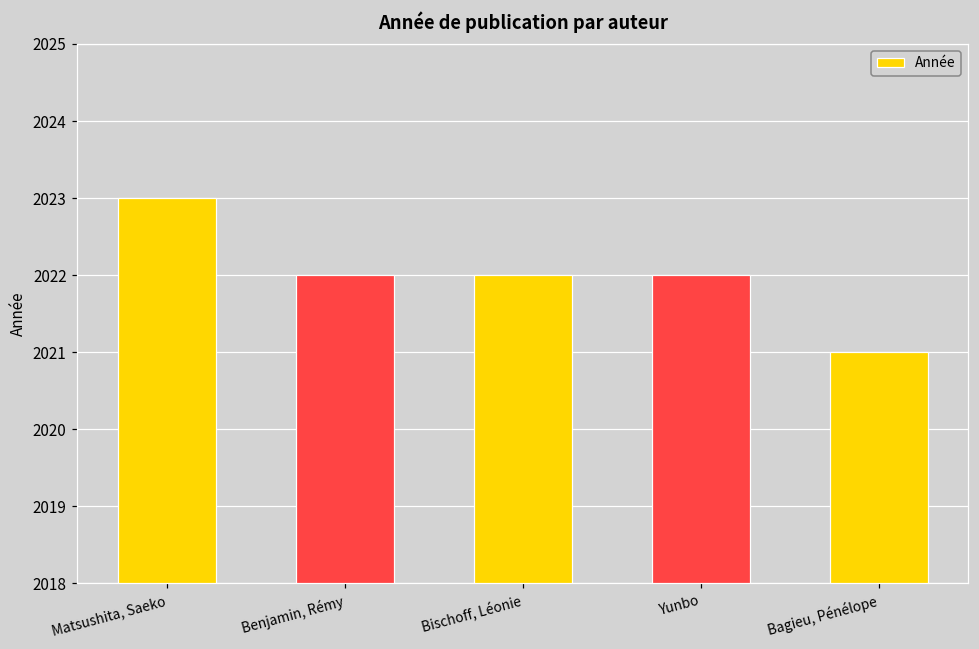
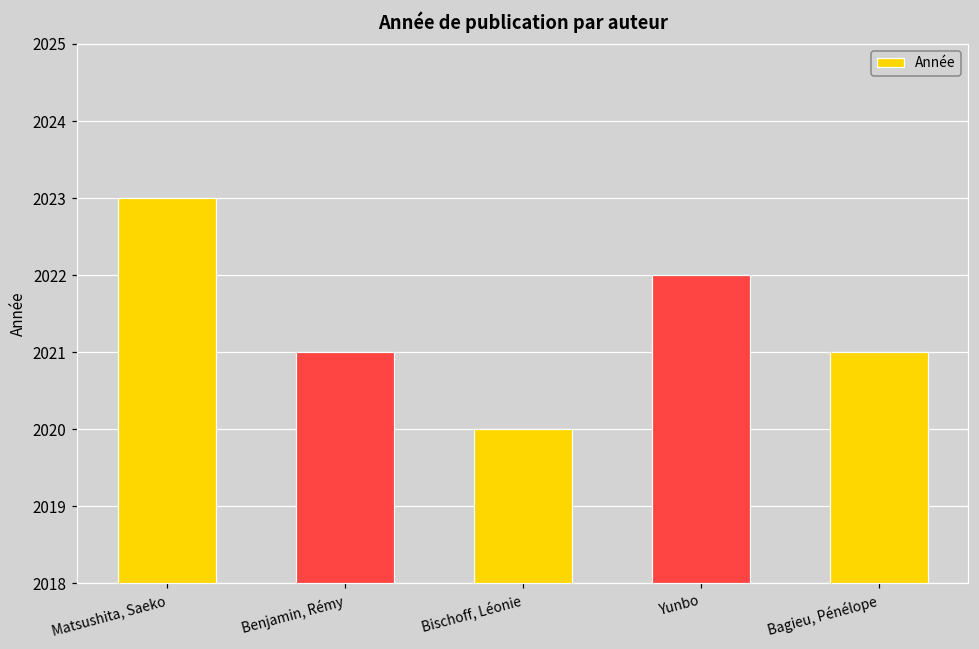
Benjamin, Rémy: 2022 -> 2021
Bischoff, Léonie: 2022 -> 2020
